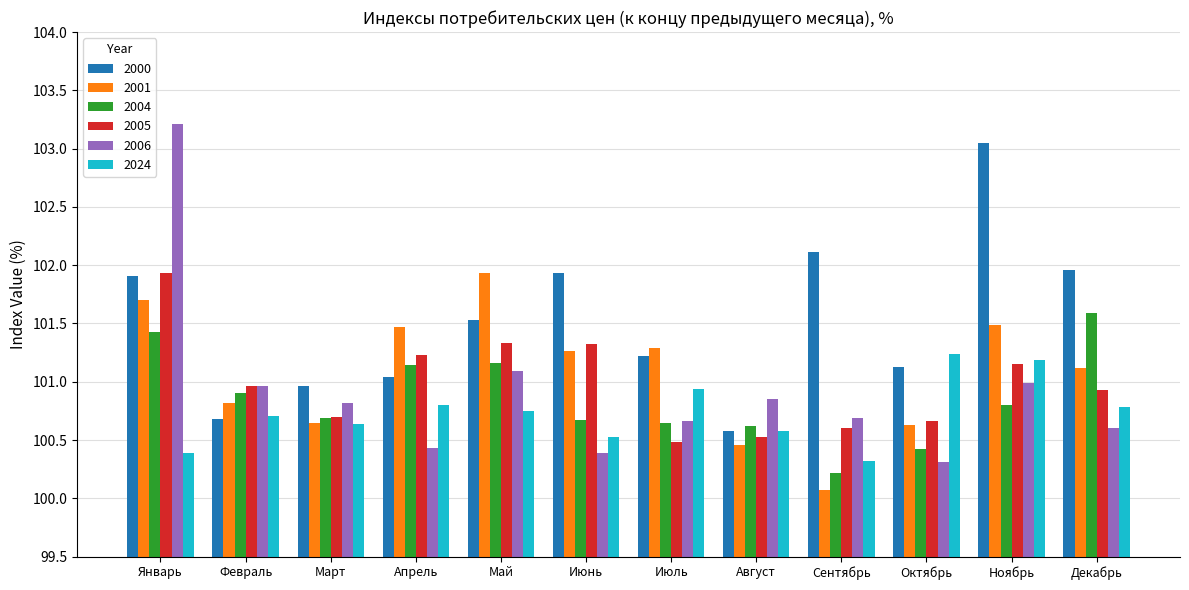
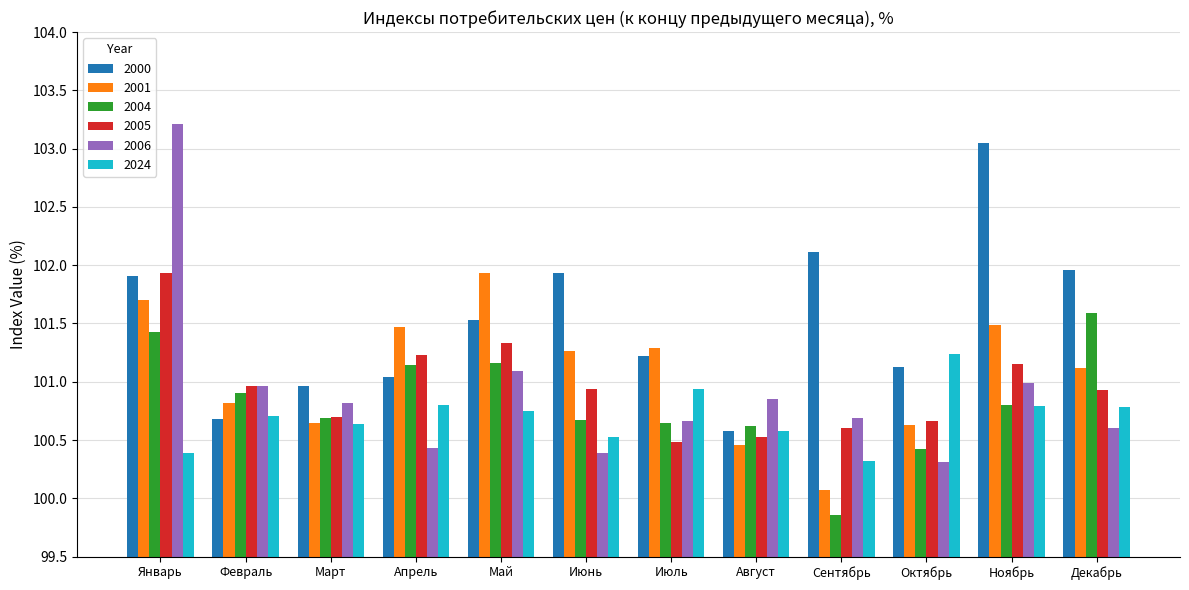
2005, Июнь: 101.32 -> 100.94
2004, Сентябрь: 100.22 -> 99.86
2024, Ноябрь: 101.19 -> 100.79
